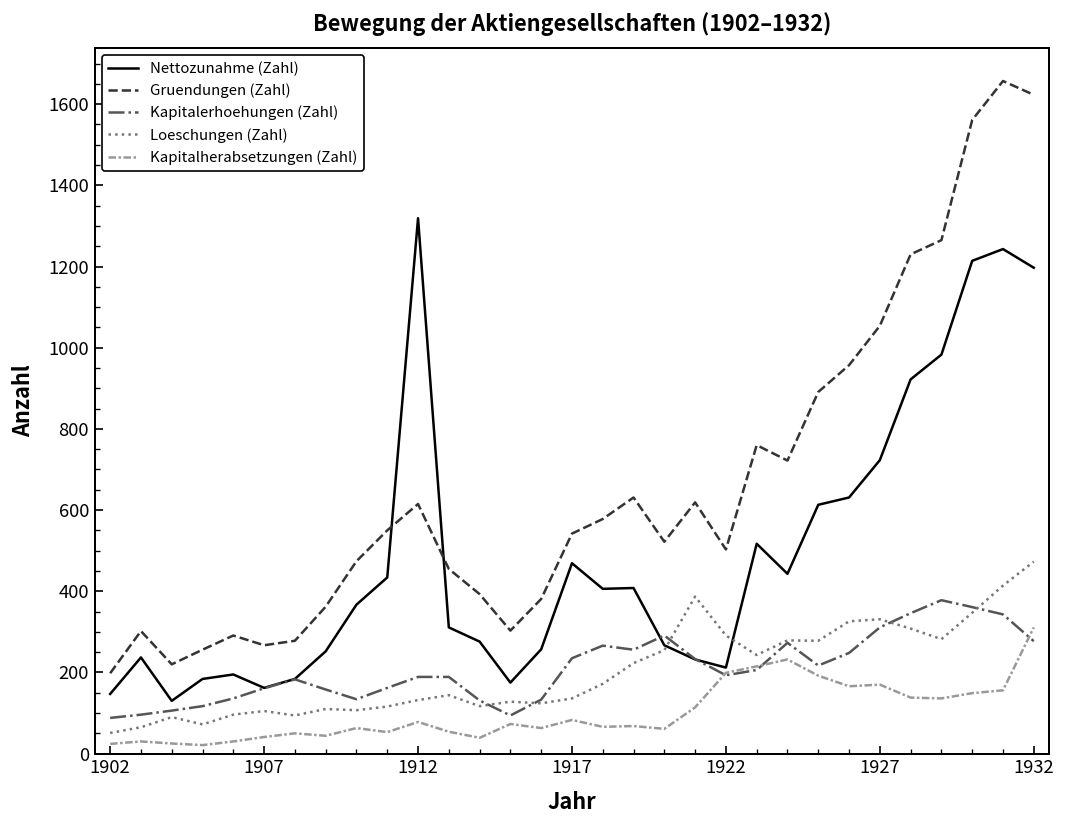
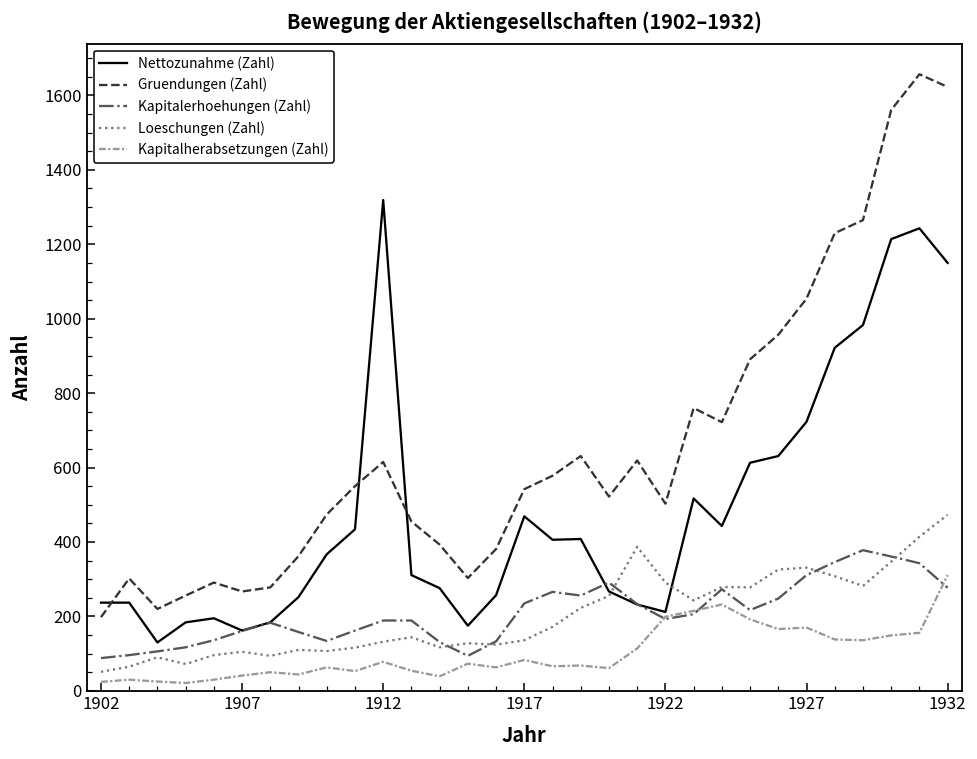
Nettozunahme (Zahl), 1902: 150 -> 240
Nettozunahme (Zahl), 1932: 1200 -> 1150
